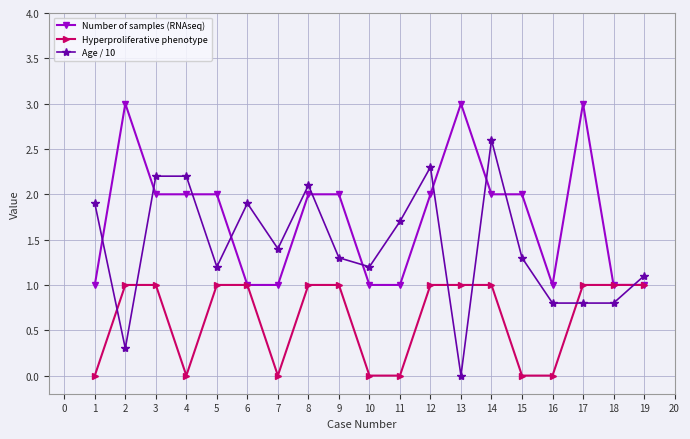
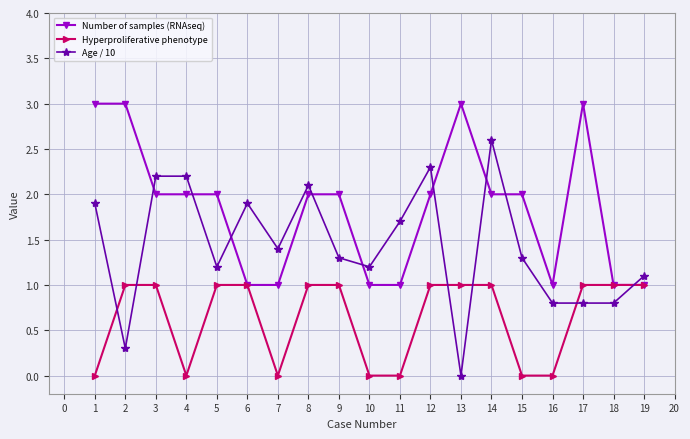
Number of samples (RNAseq), 1: 1 -> 3
